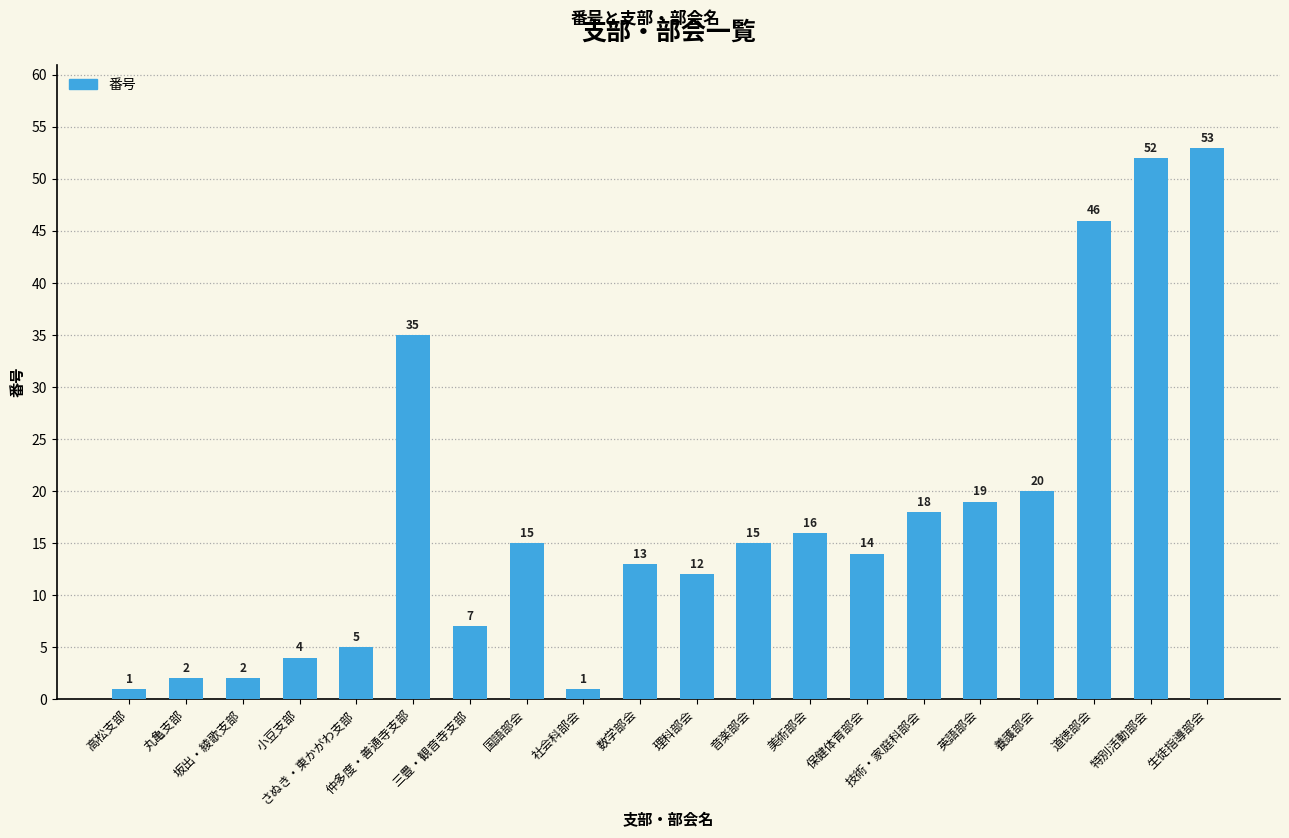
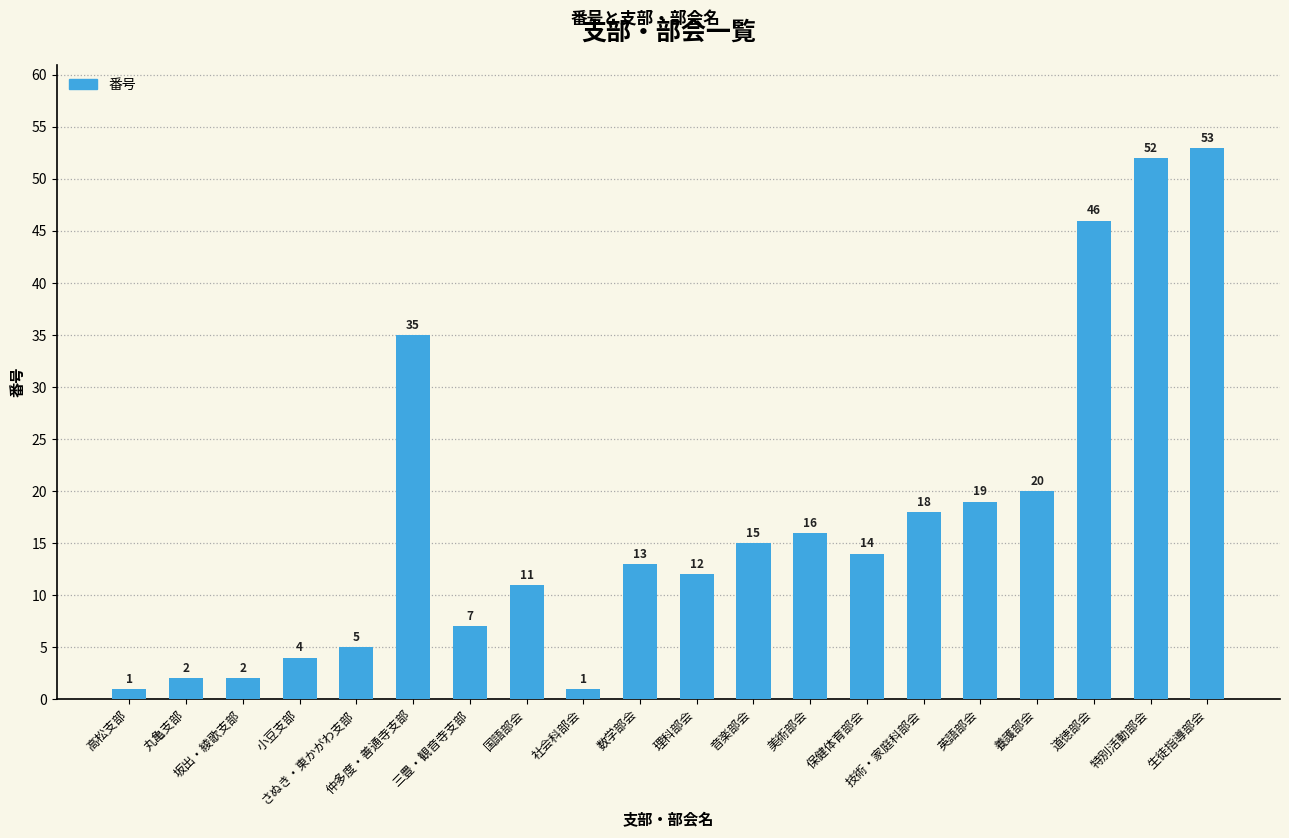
国語部会: 15 -> 11
